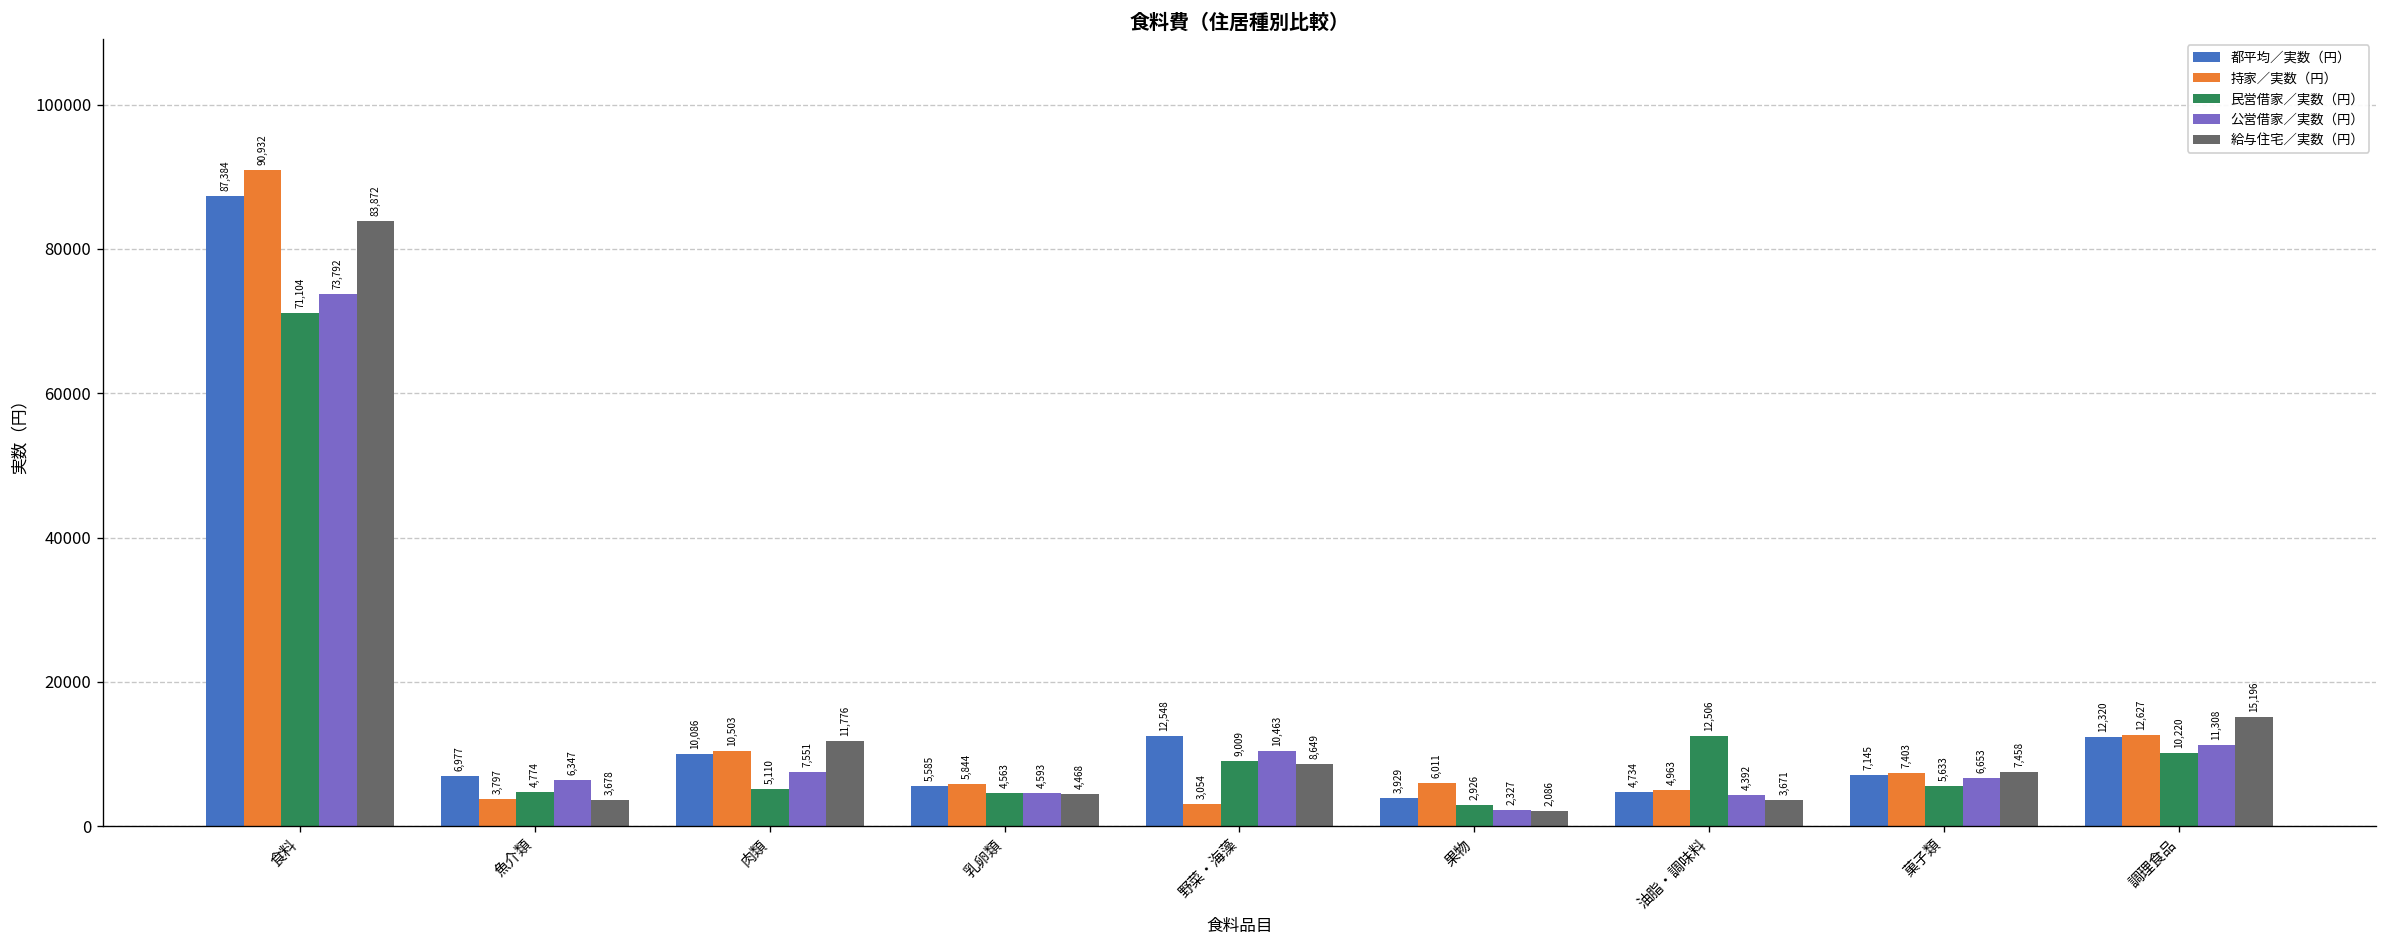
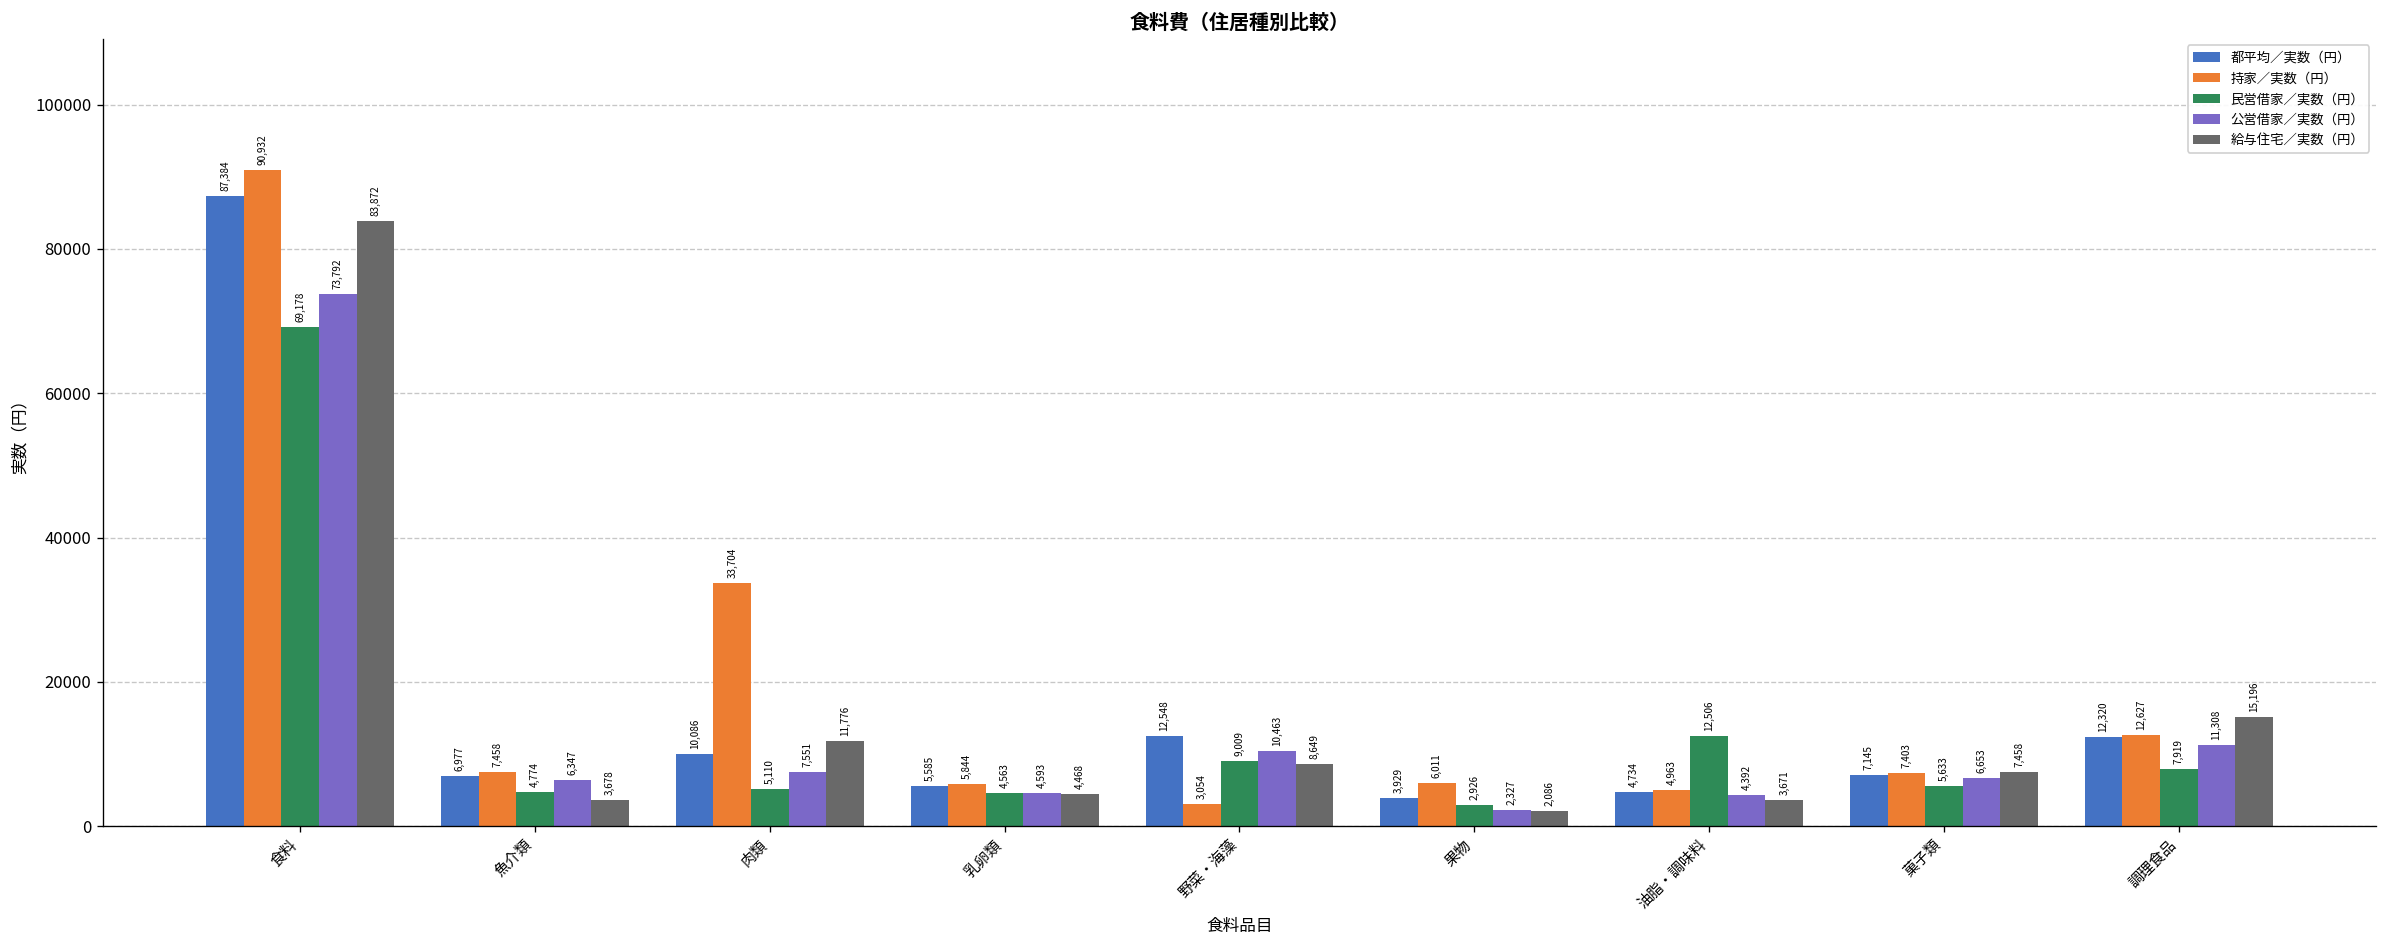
民営借家／実数（円）, 食料: 71,104 -> 69,178
持家／実数（円）, 魚介類: 3,797 -> 7,458
持家／実数（円）, 肉類: 10,503 -> 33,704
民営借家／実数（円）, 調理食品: 10,220 -> 7,919
